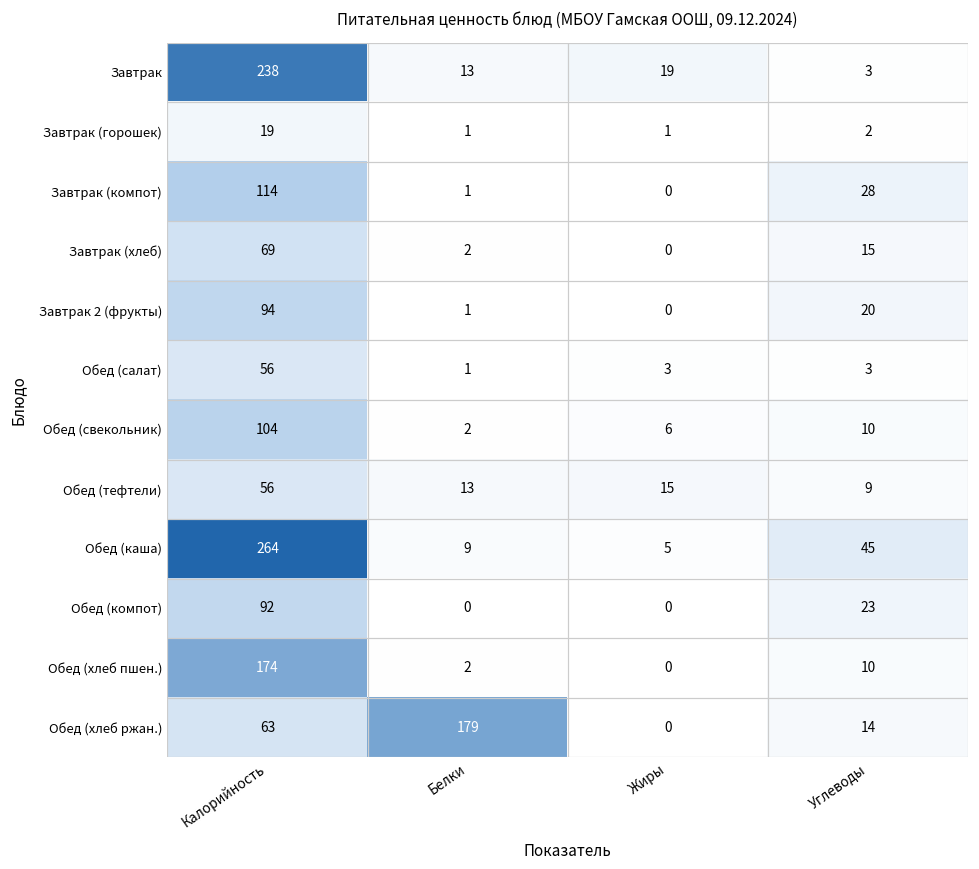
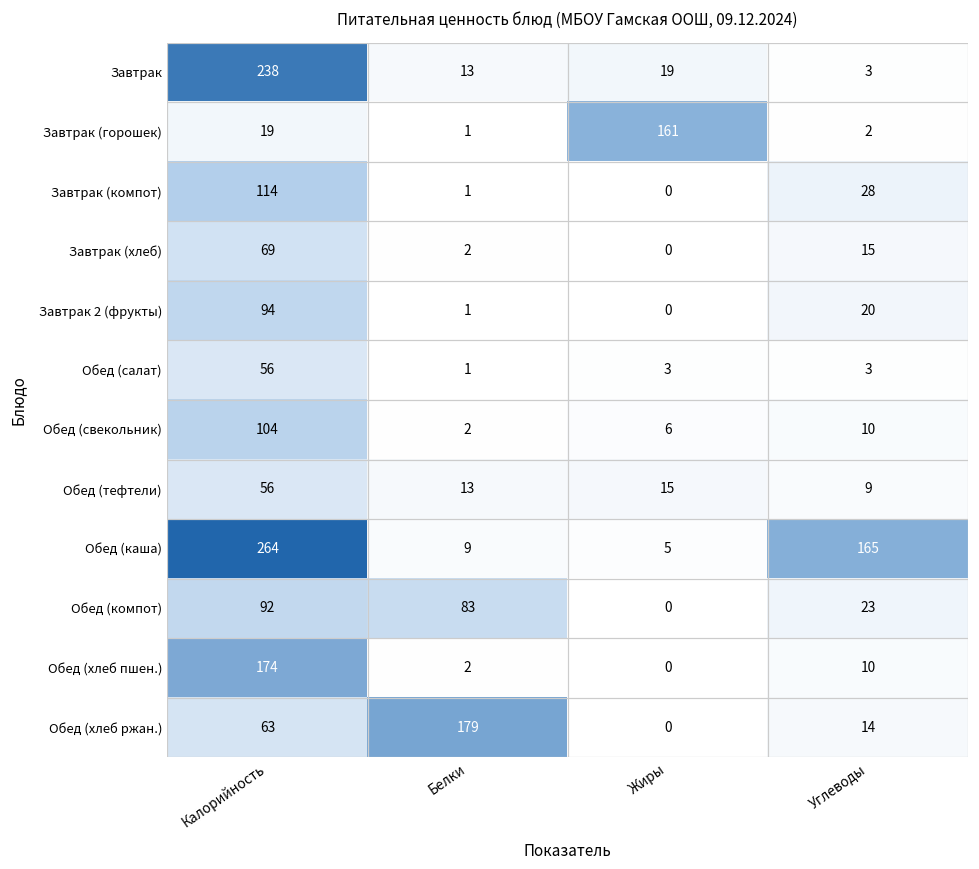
Завтрак (горошек), Жиры: 1 -> 161
Обед (каша), Углеводы: 45 -> 165
Обед (компот), Белки: 0 -> 83
